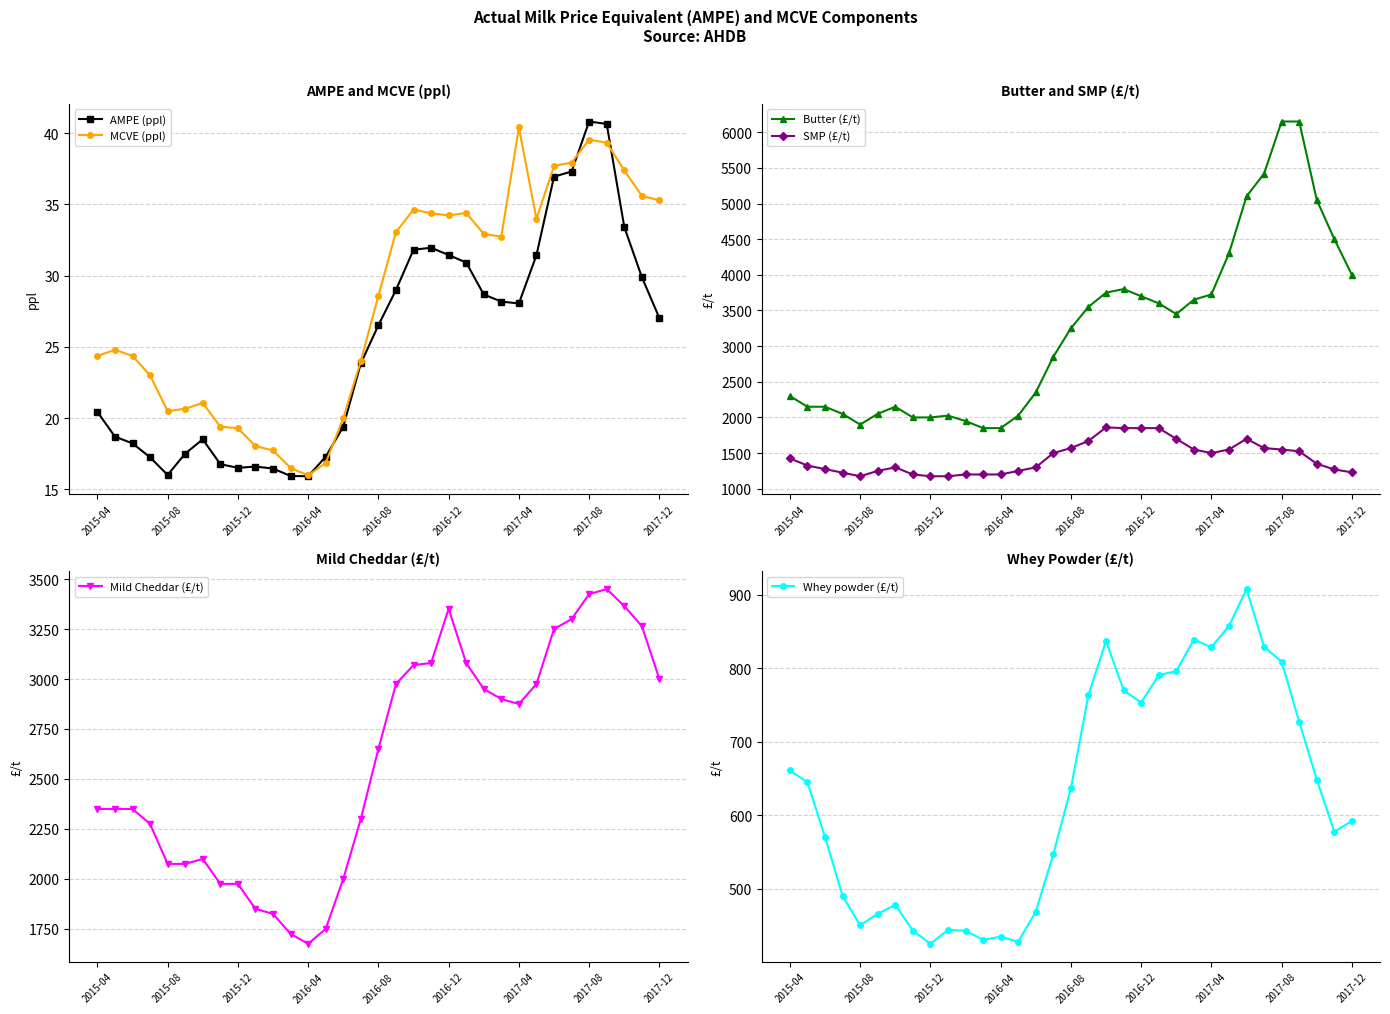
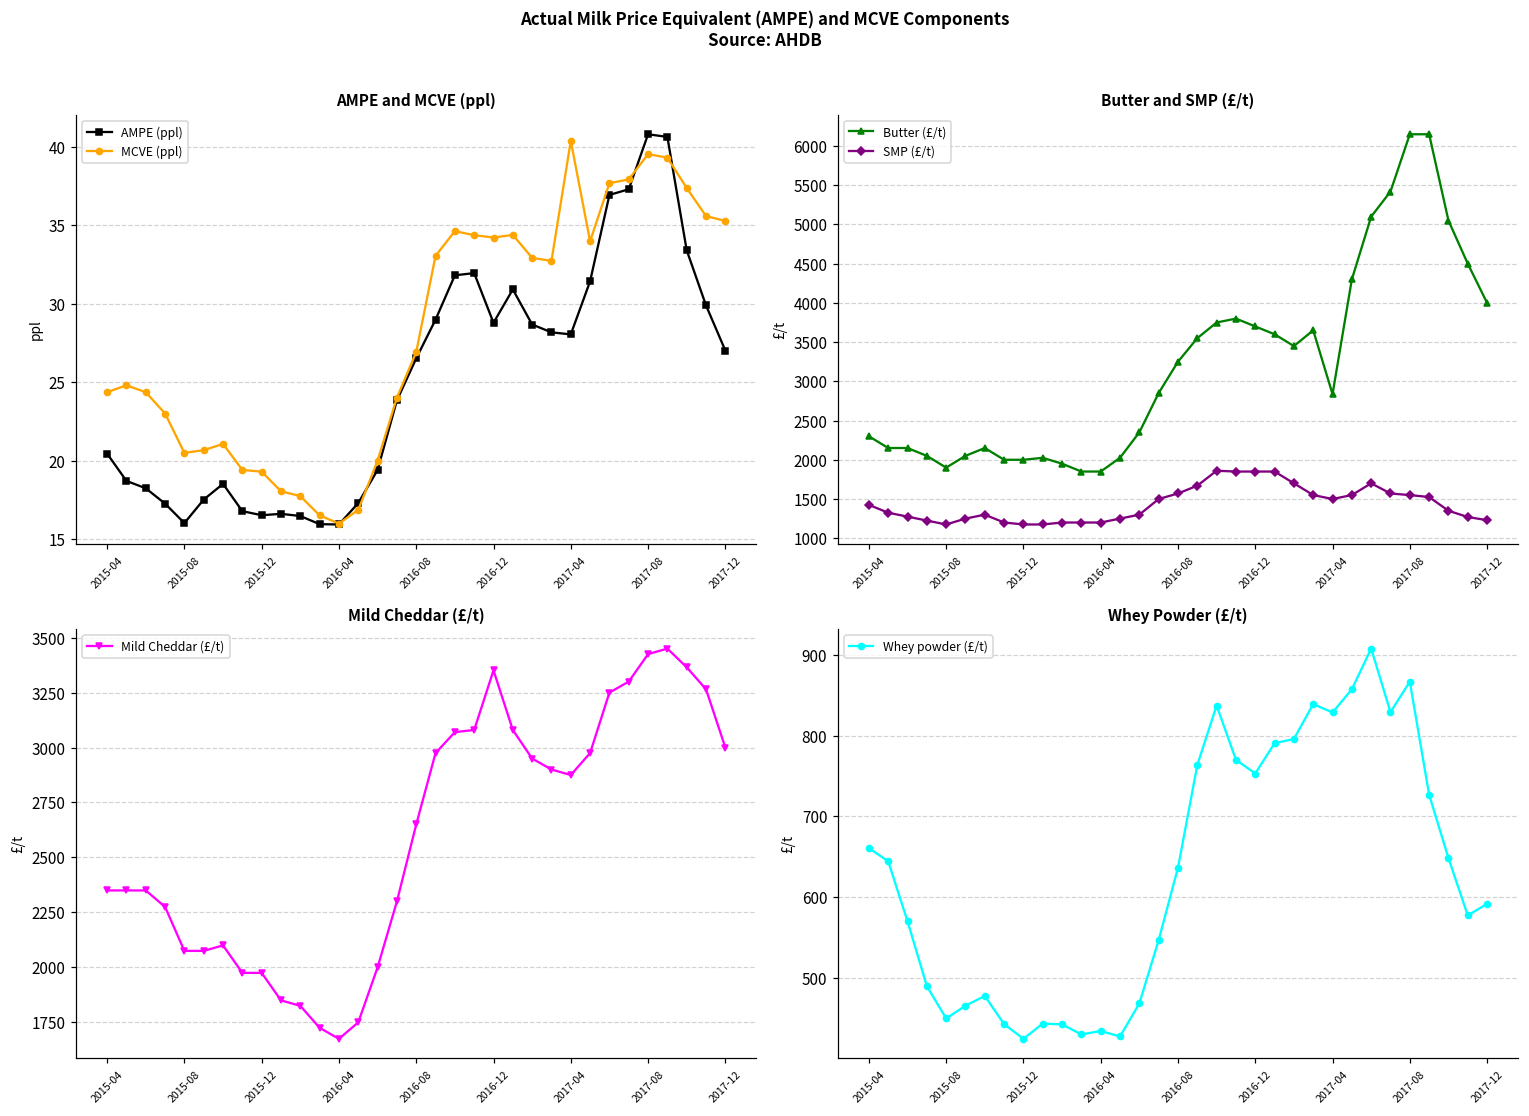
AMPE and MCVE (ppl), MCVE (ppl), 2016-08: 28.6 -> 26.9
AMPE and MCVE (ppl), AMPE (ppl), 2016-12: 31.5 -> 28.8
Butter and SMP (£/t), Butter (£/t), 2017-04: 3700 -> 2800
Whey Powder (£/t), 2017-08: 810 -> 870
